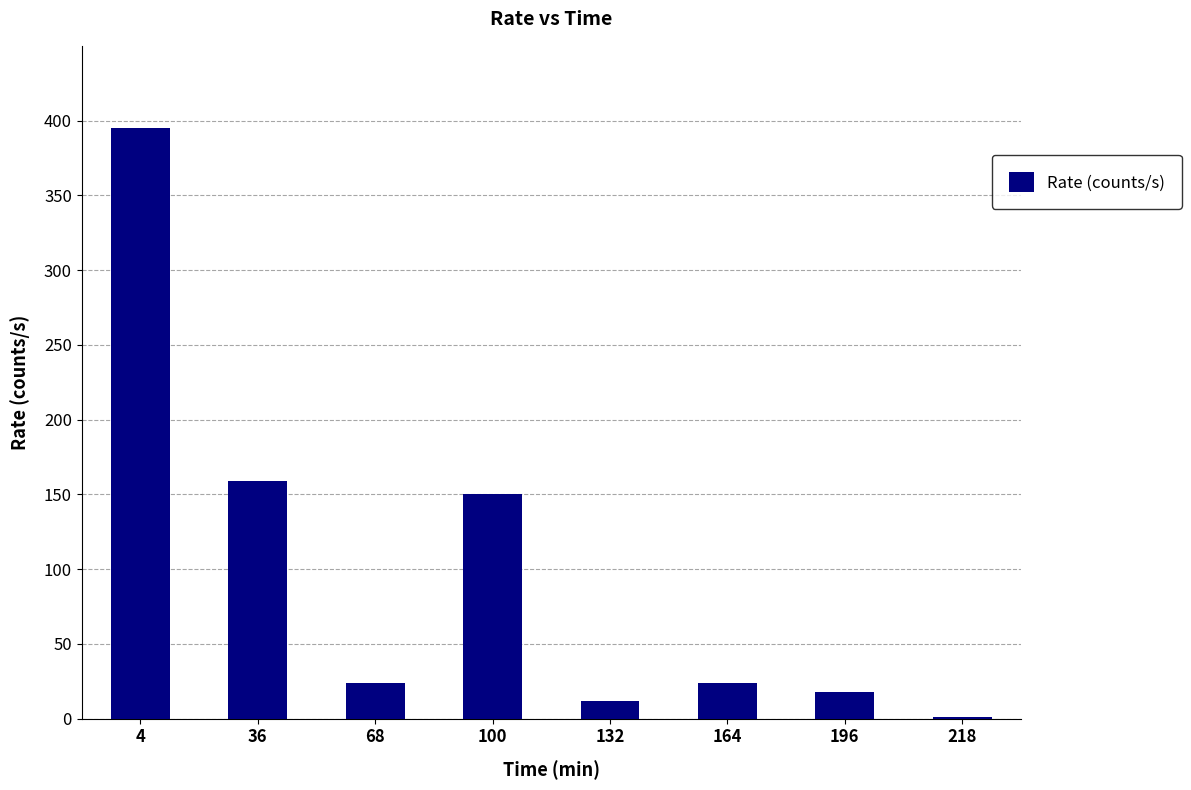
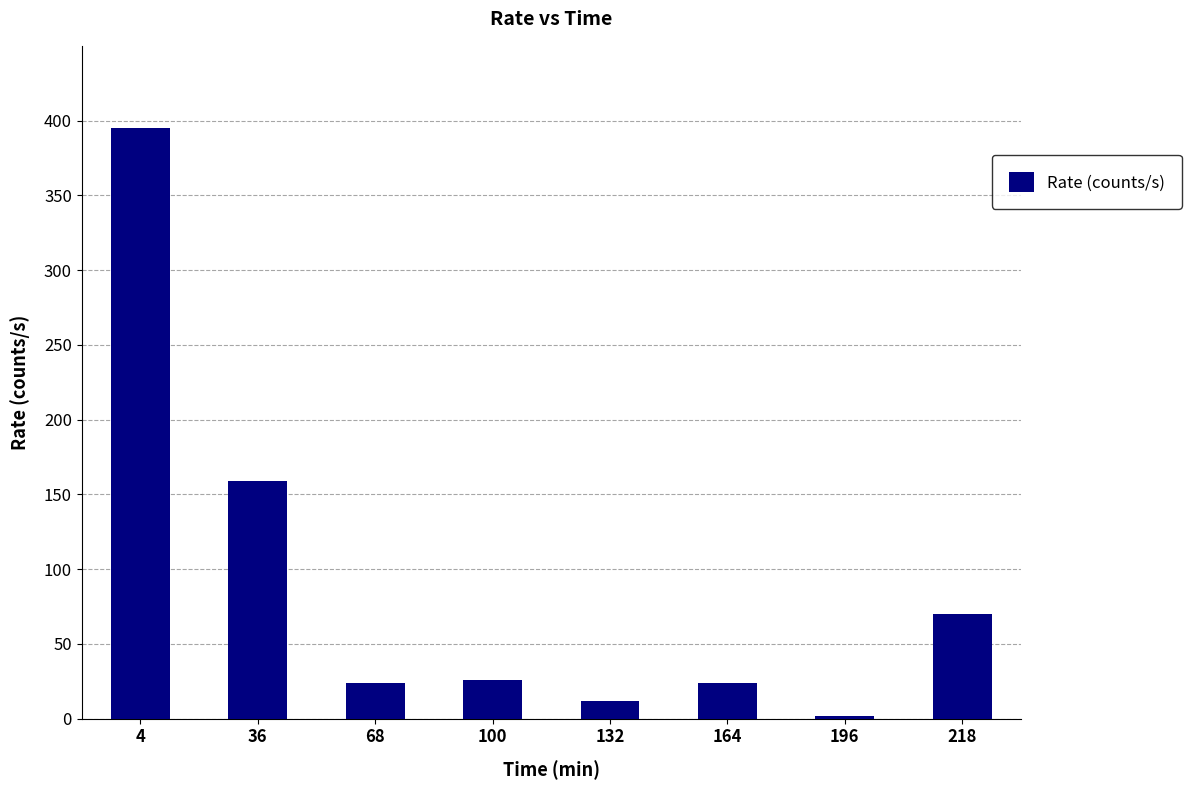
100: 150 -> 26
196: 18 -> 2
218: 1 -> 70
